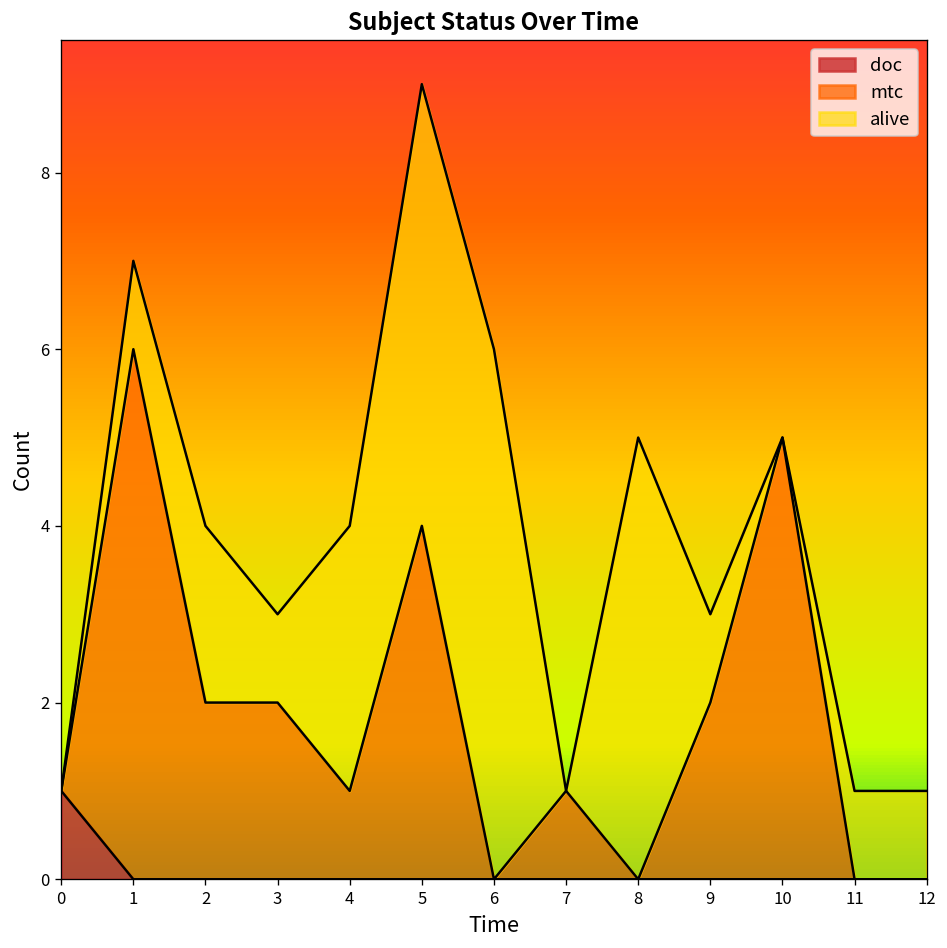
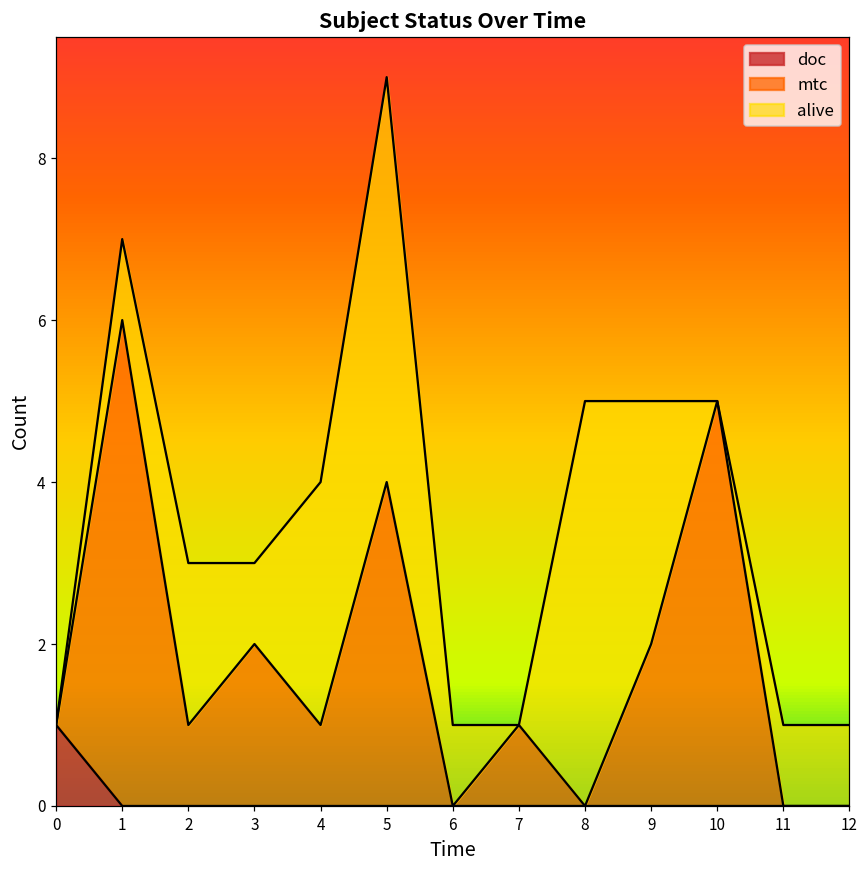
mtc, 2: 2 -> 1
alive, 6: 6 -> 1
alive, 9: 1 -> 3
